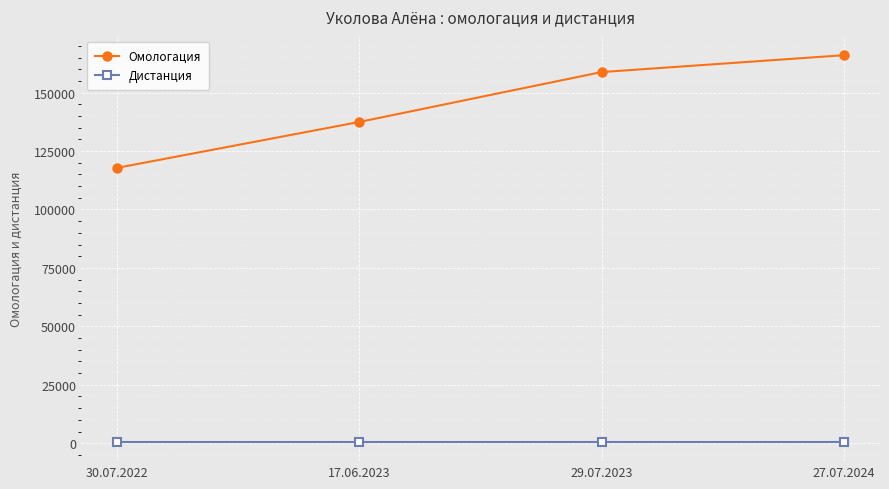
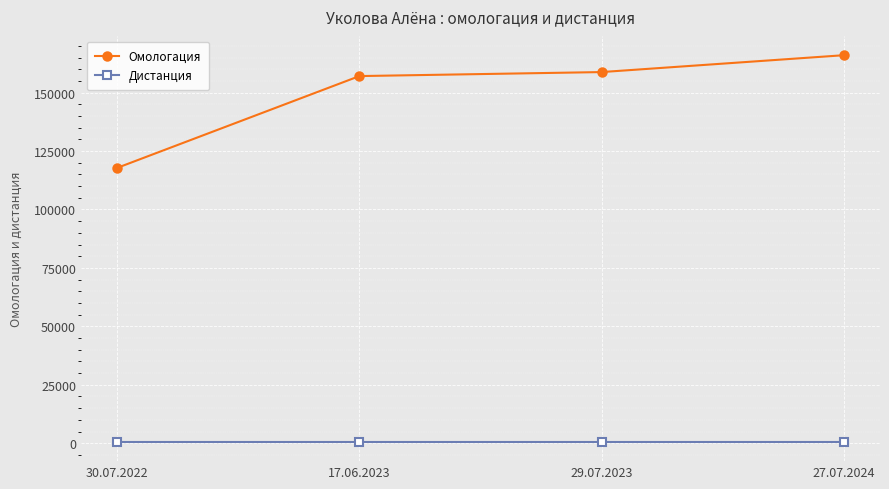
Омологация, 17.06.2023: 137000 -> 157000
